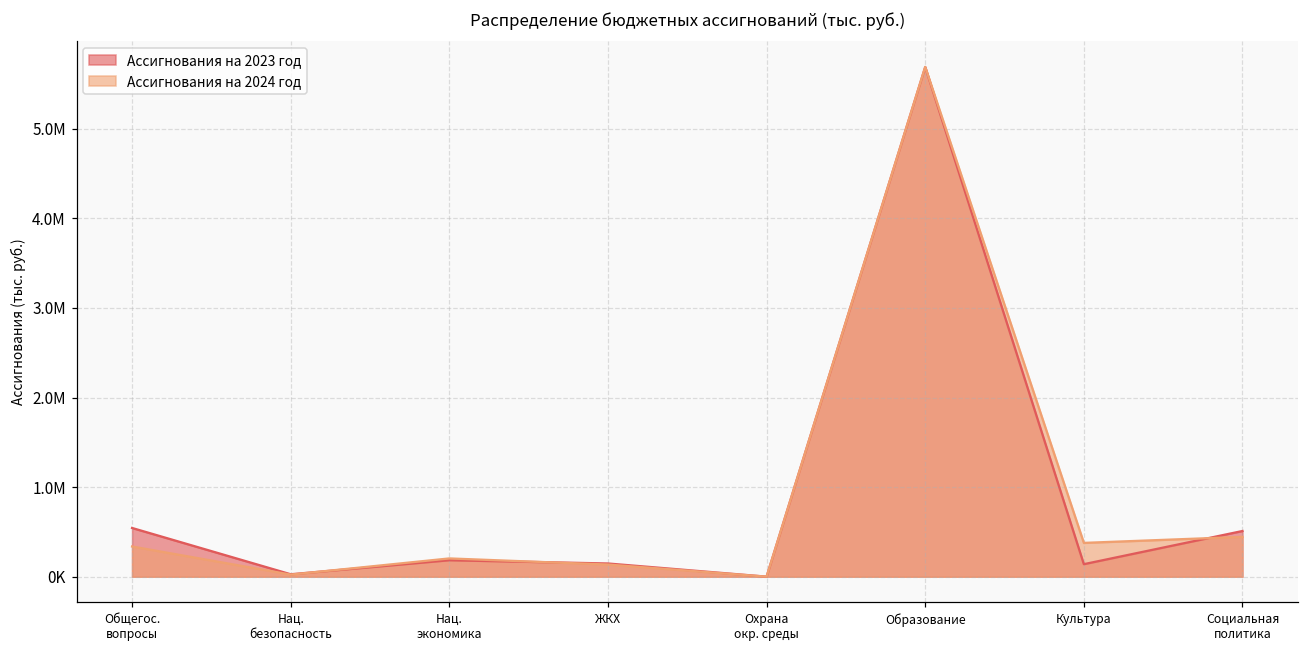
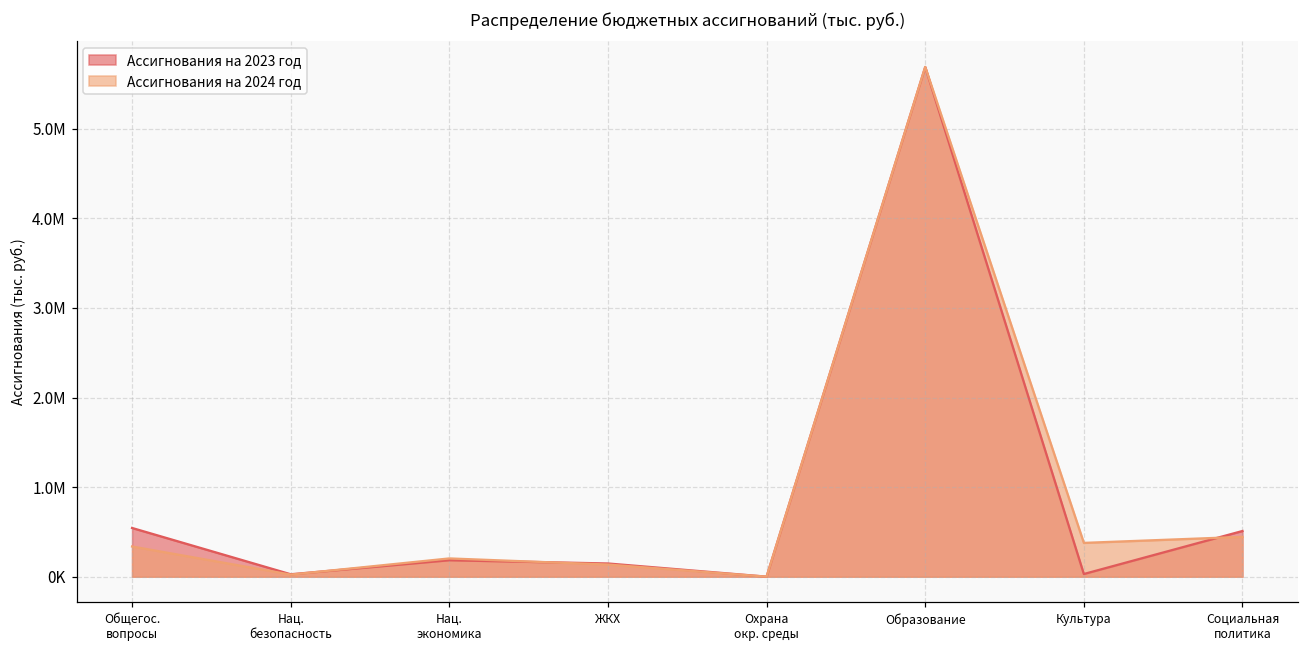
Ассигнования на 2023 год, Культура: 100000 -> 0
